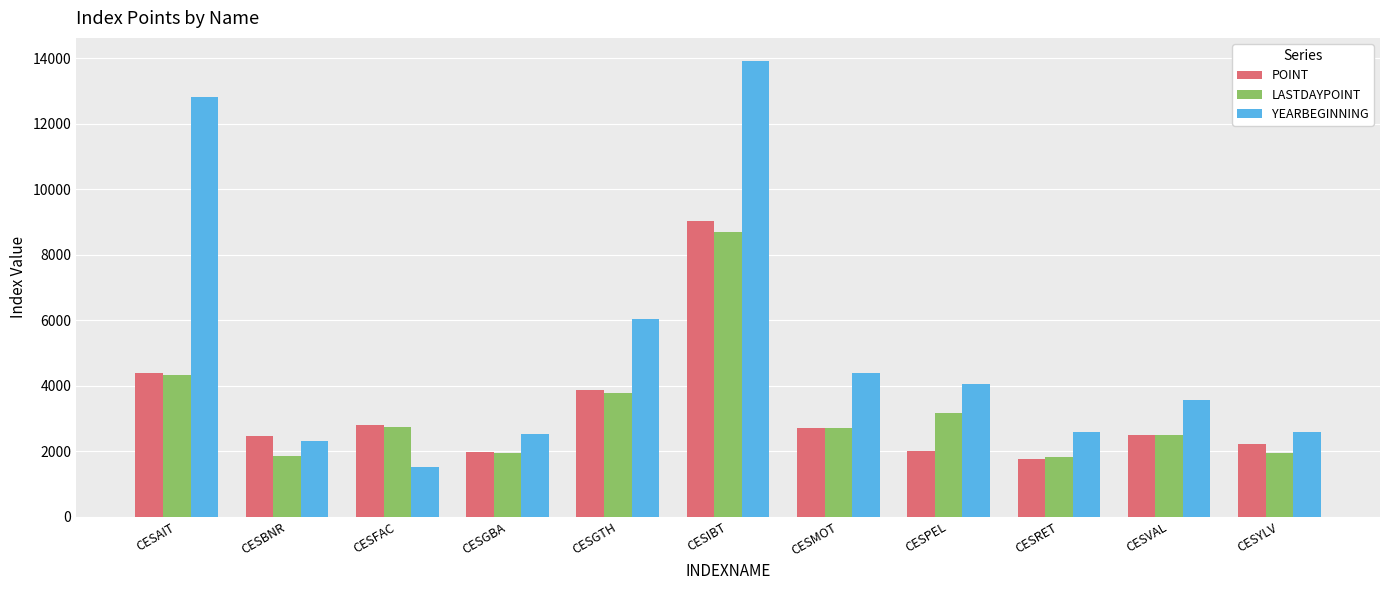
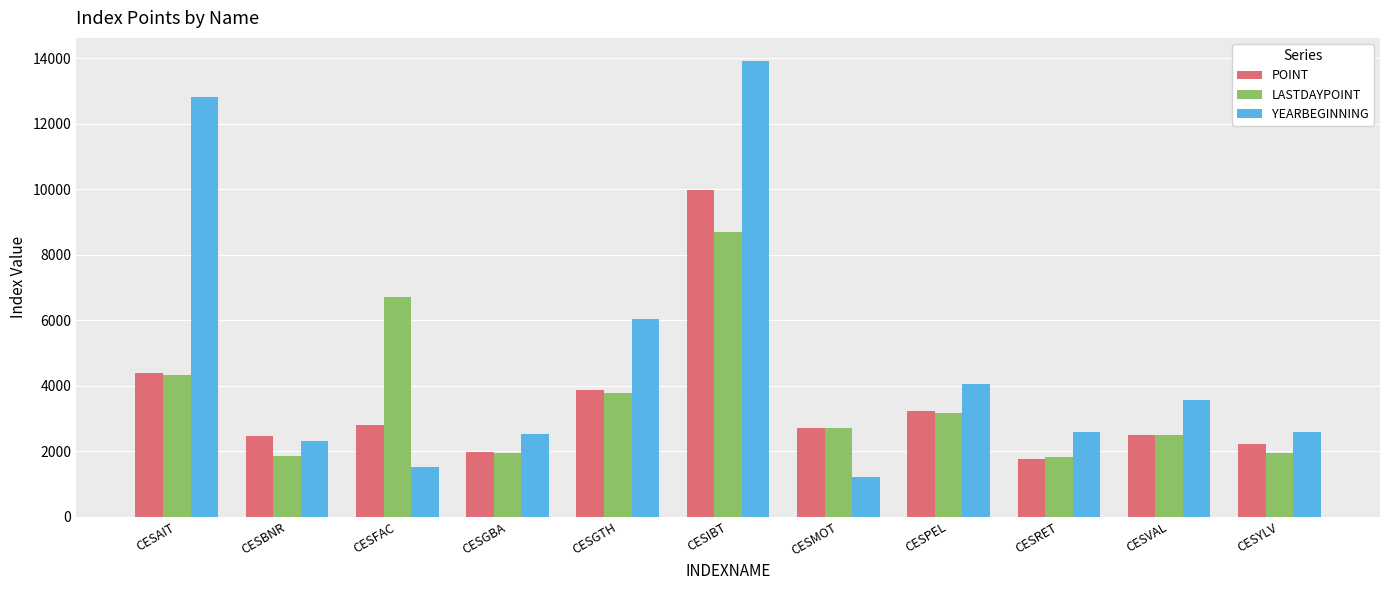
LASTDAYPOINT, CESFAC: 2700 -> 6700
POINT, CESIBT: 9000 -> 10000
YEARBEGINNING, CESMOT: 4400 -> 1200
POINT, CESPEL: 2000 -> 3200
